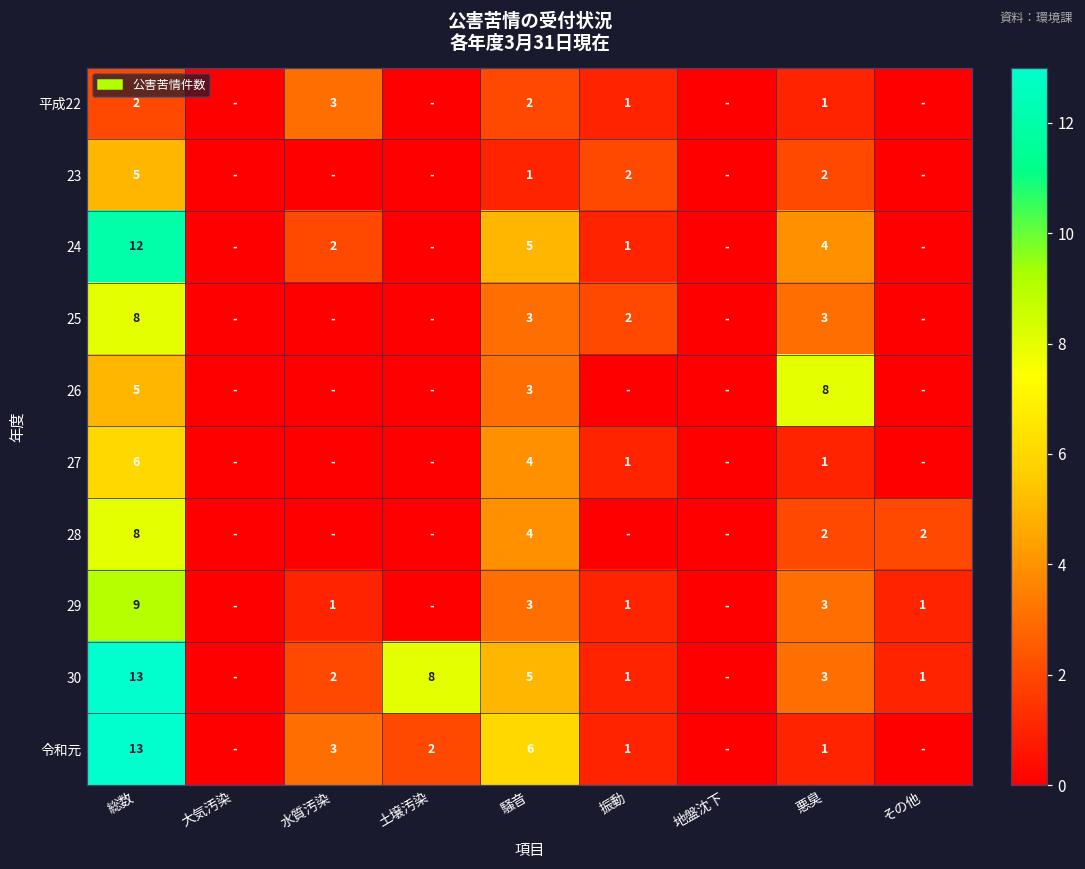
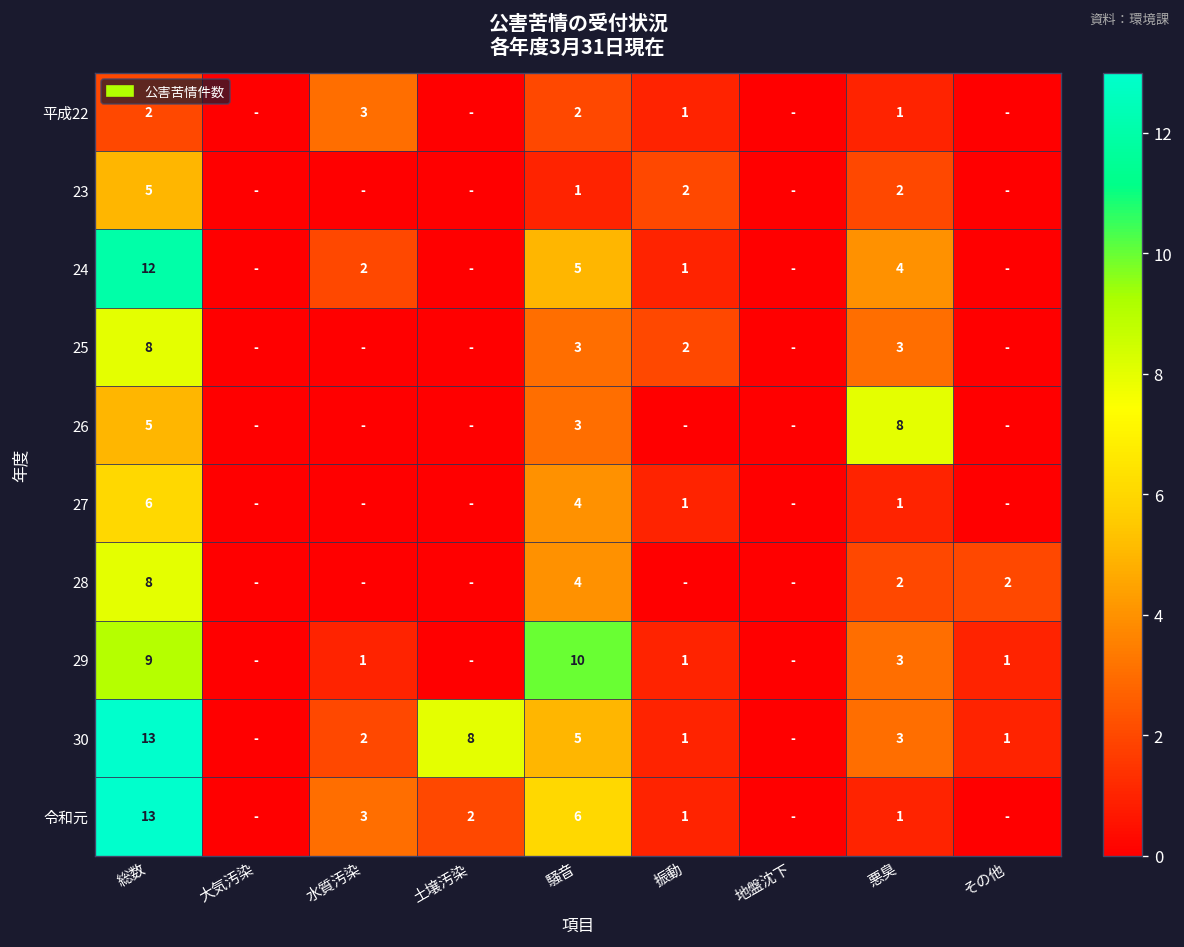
29, 騒音: 3 -> 10
